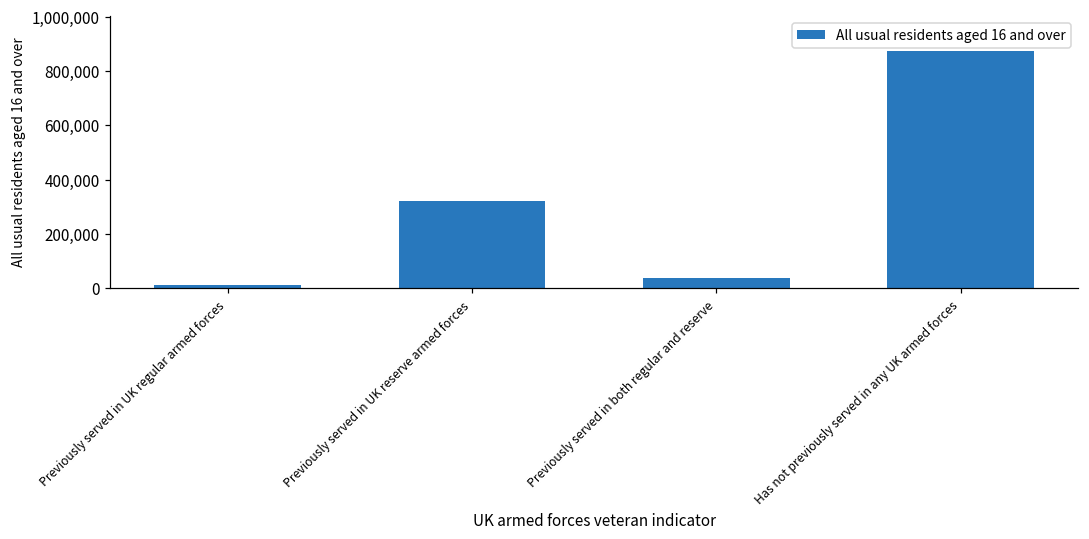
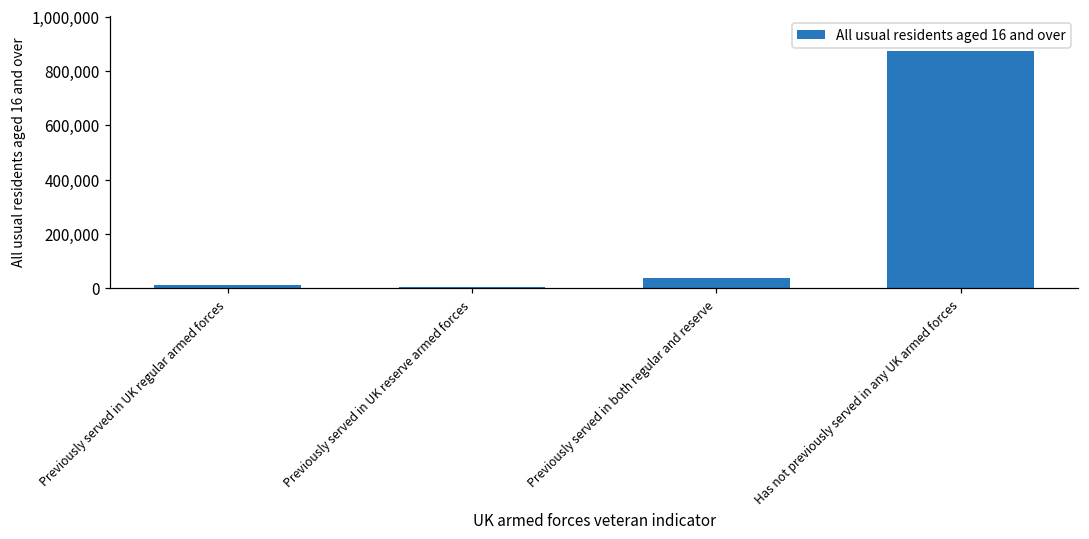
Previously served in UK reserve armed forces: 320,000 -> 0
